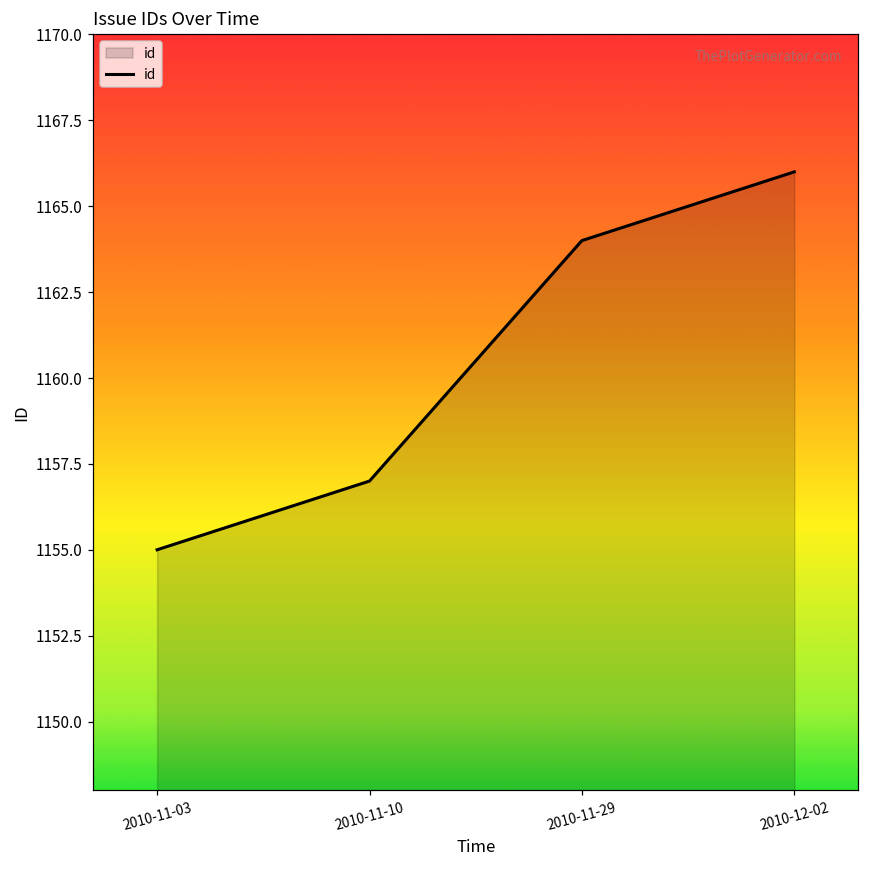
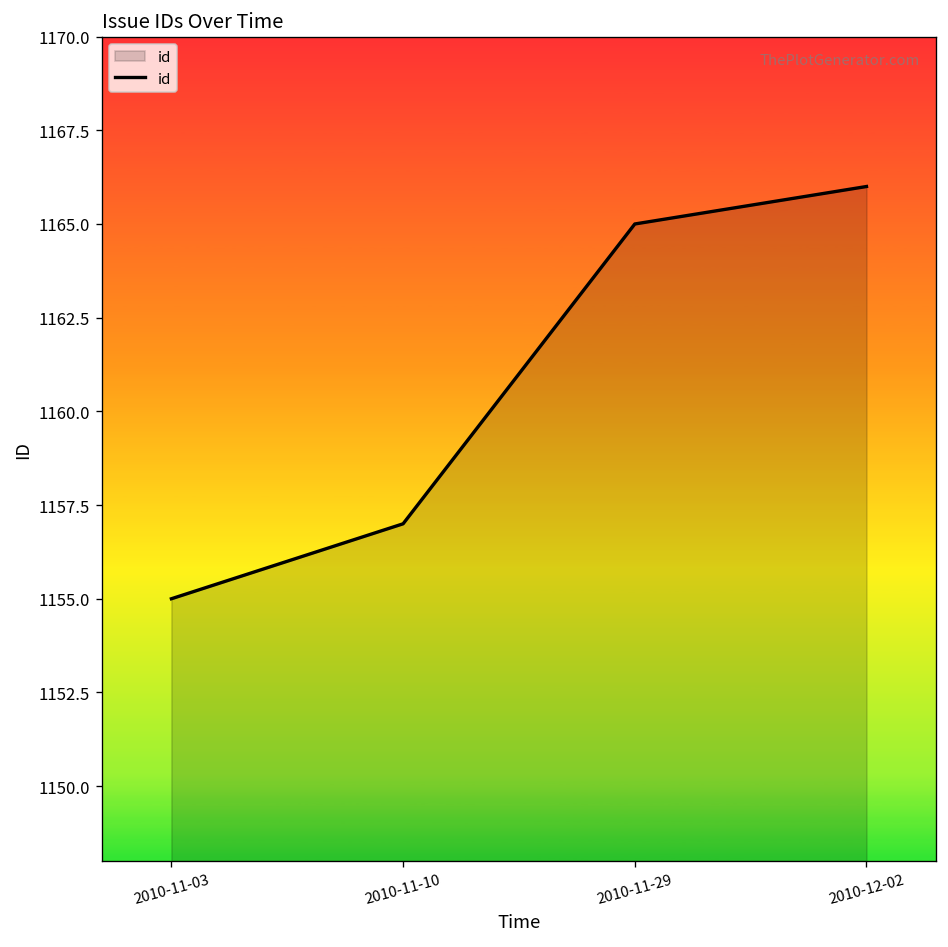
2010-11-29: 1164 -> 1165
